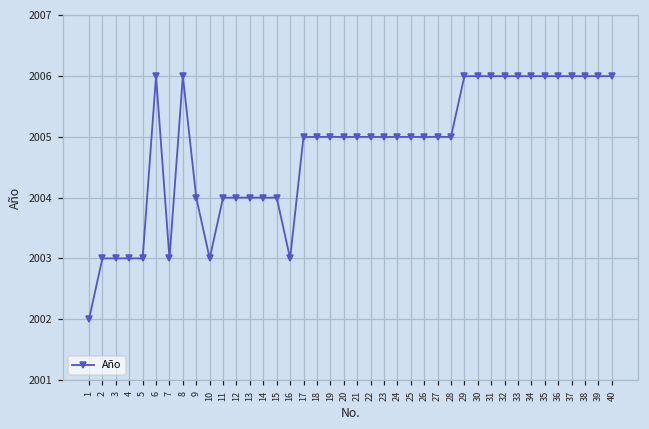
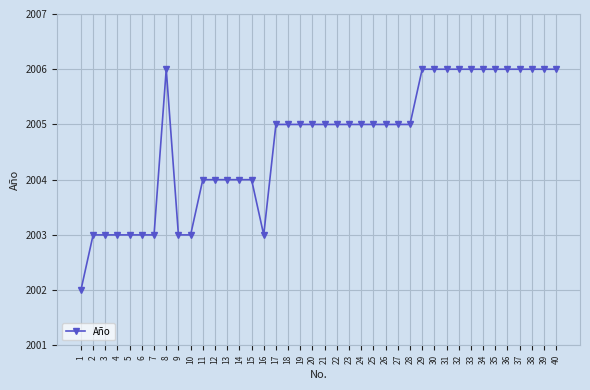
6: 2006 -> 2003
9: 2004 -> 2003
